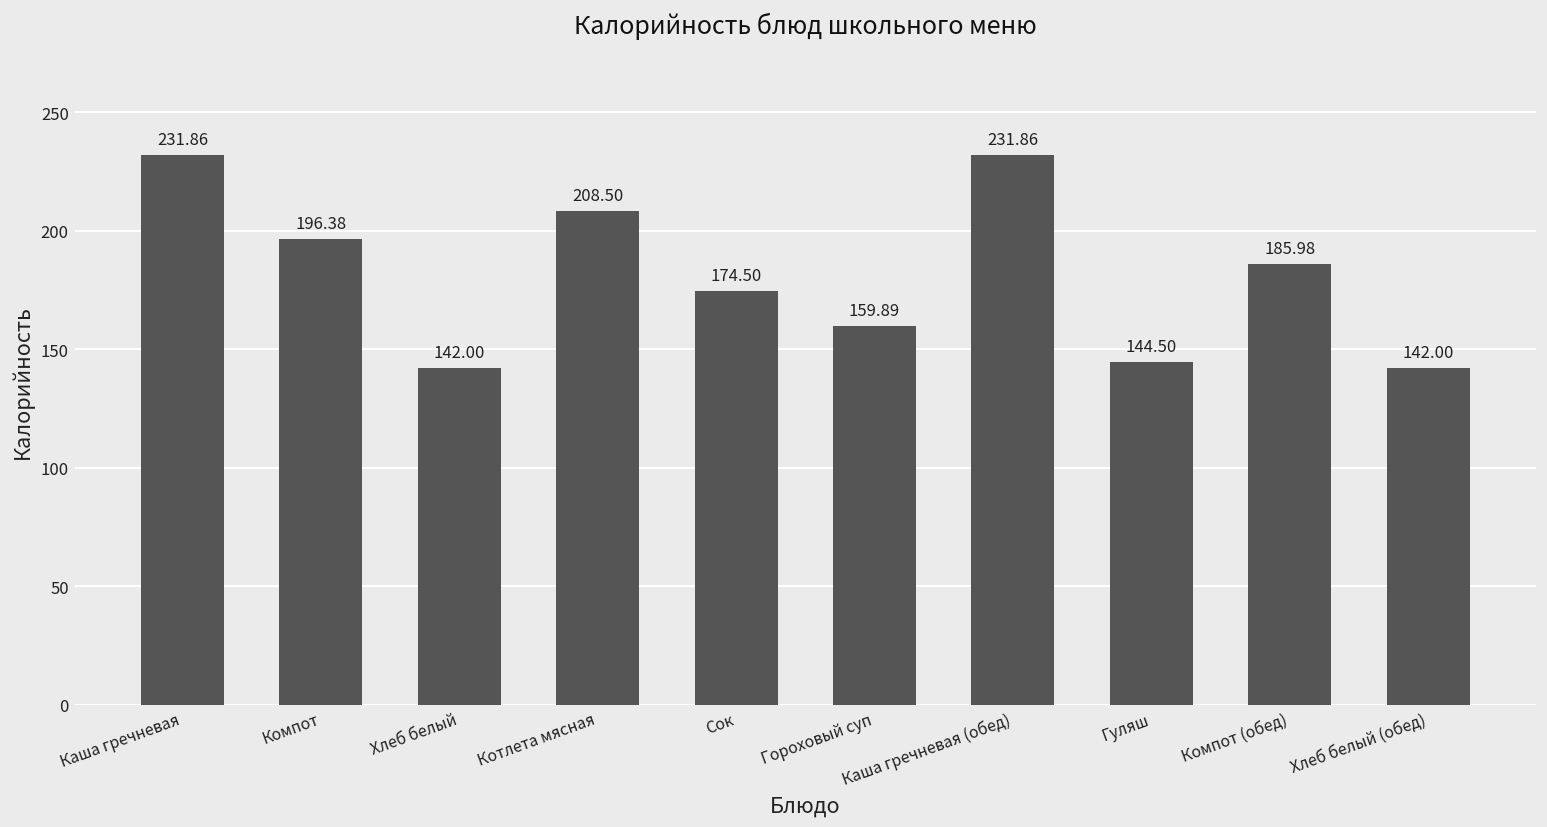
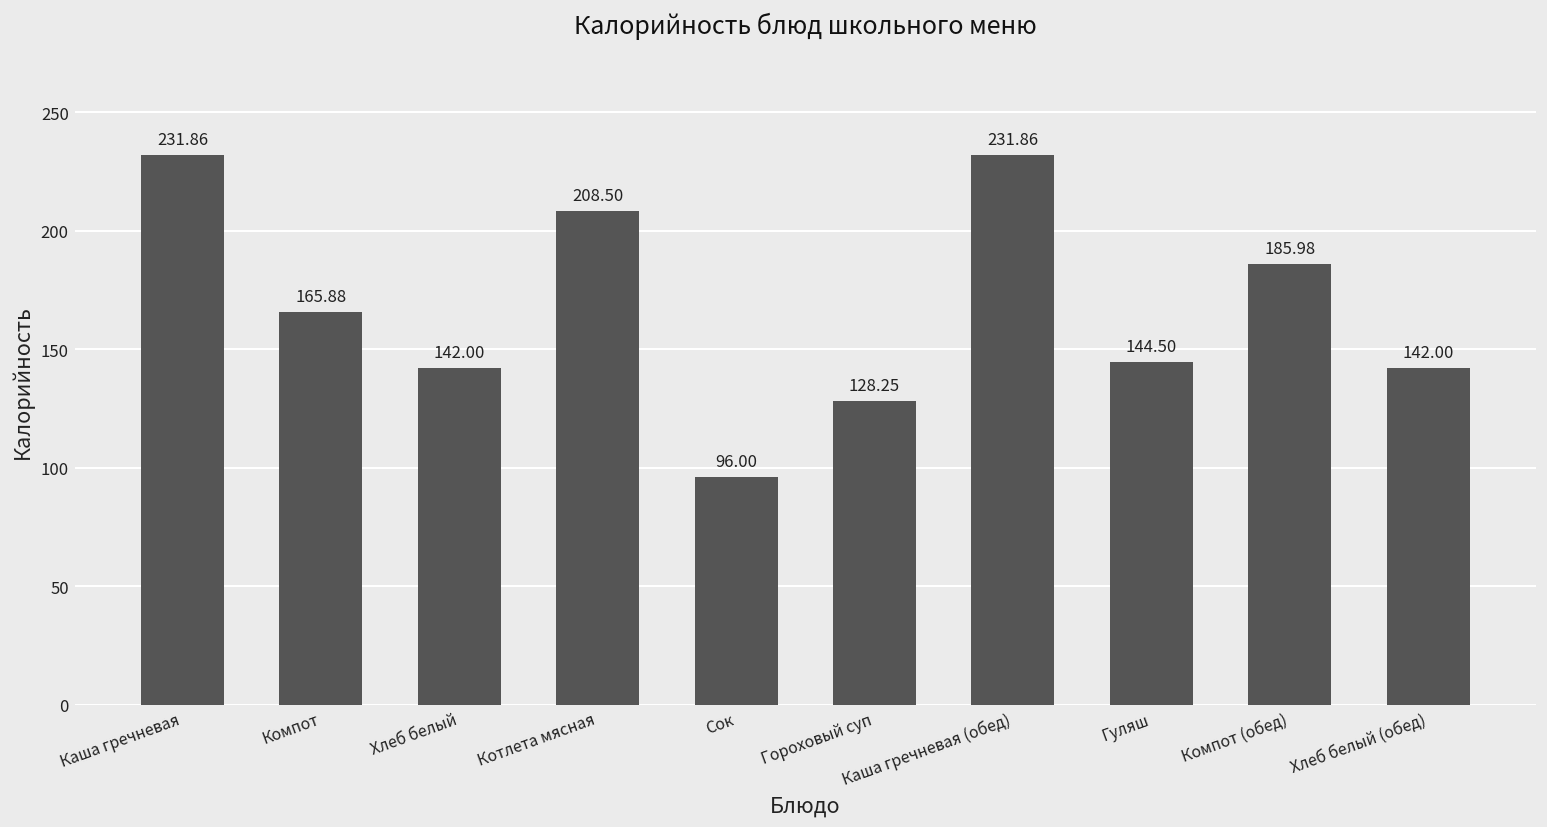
Компот: 196.38 -> 165.88
Сок: 174.50 -> 96.00
Гороховый суп: 159.89 -> 128.25
